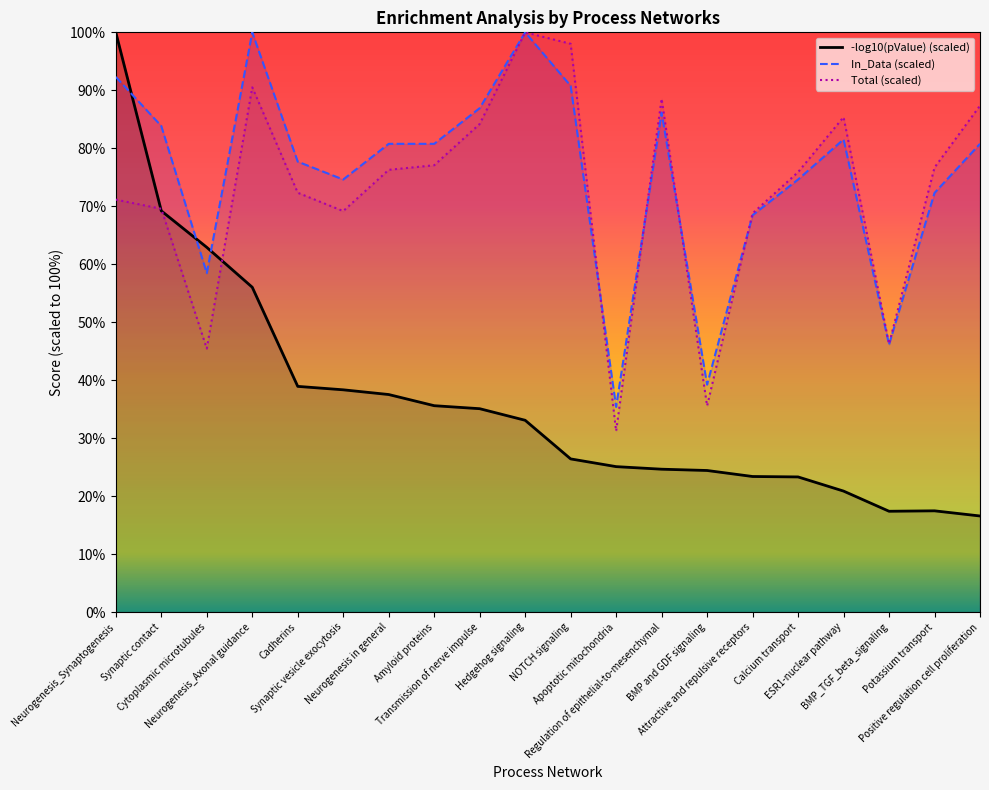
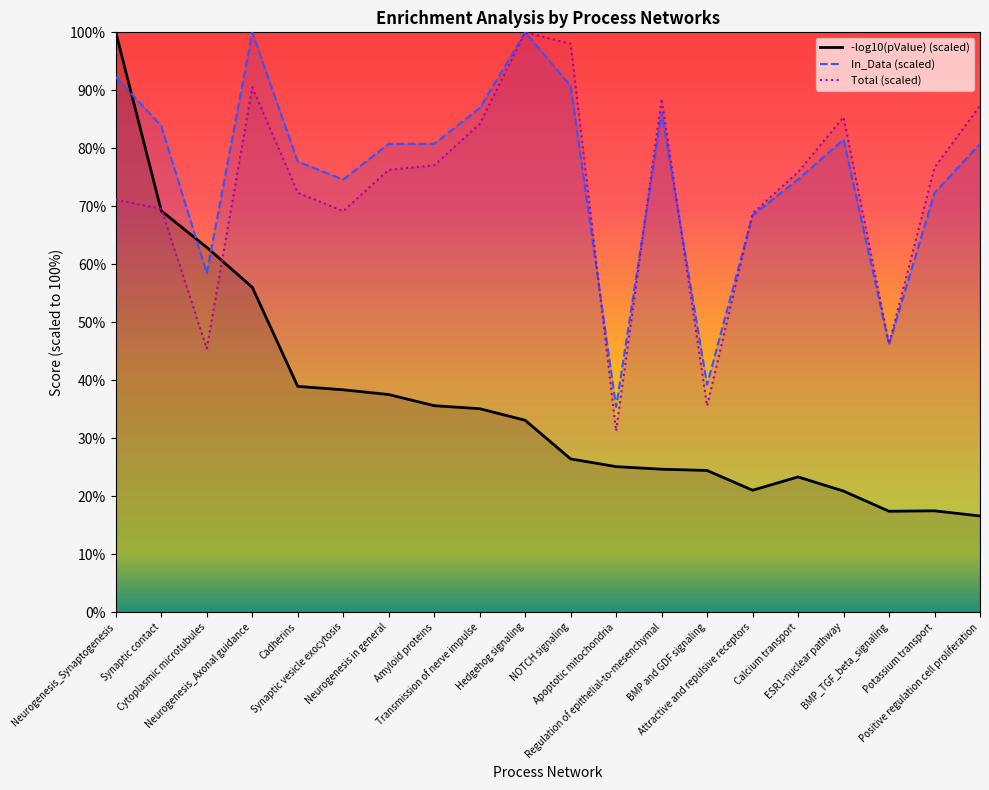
-log10(pValue) (scaled), Attractive and repulsive receptors: 23% -> 21%
